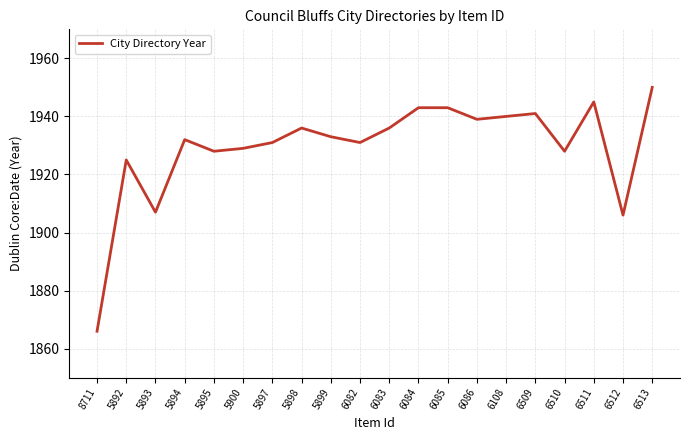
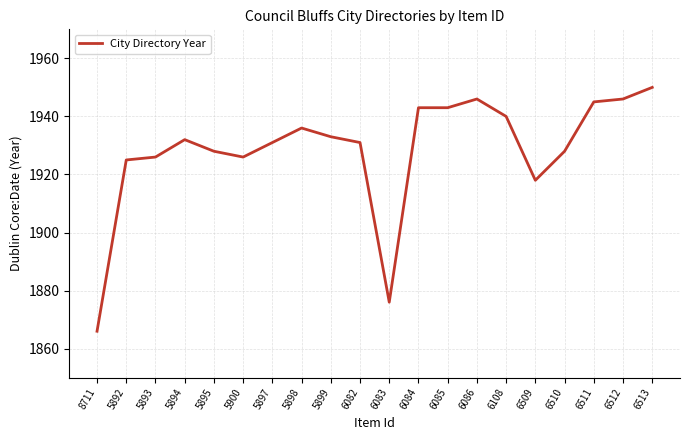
5893: 1907 -> 1926
5900: 1929 -> 1926
6083: 1936 -> 1876
6086: 1939 -> 1946
6509: 1941 -> 1918
6512: 1906 -> 1946
